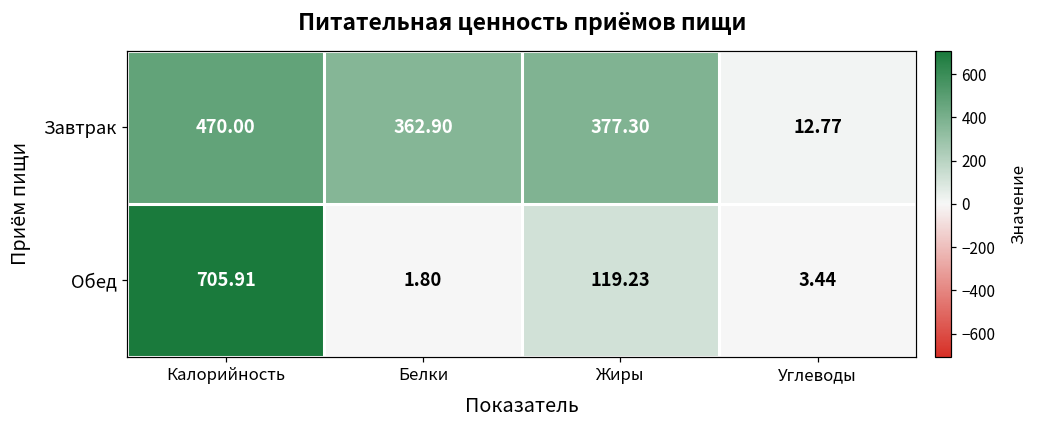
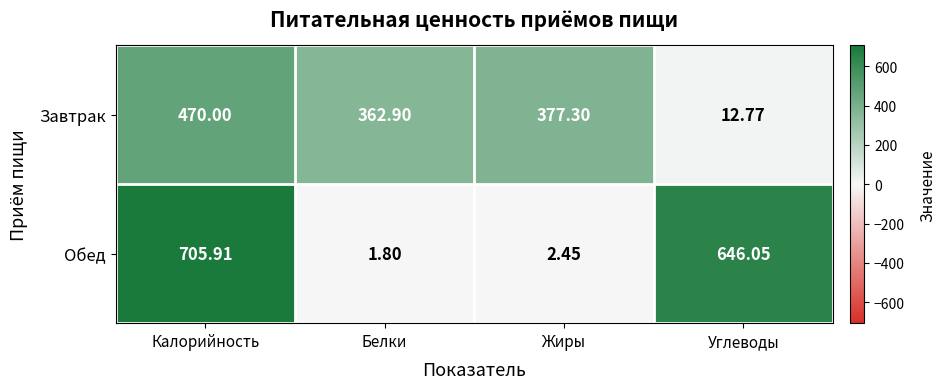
Обед, Жиры: 119.23 -> 2.45
Обед, Углеводы: 3.44 -> 646.05
